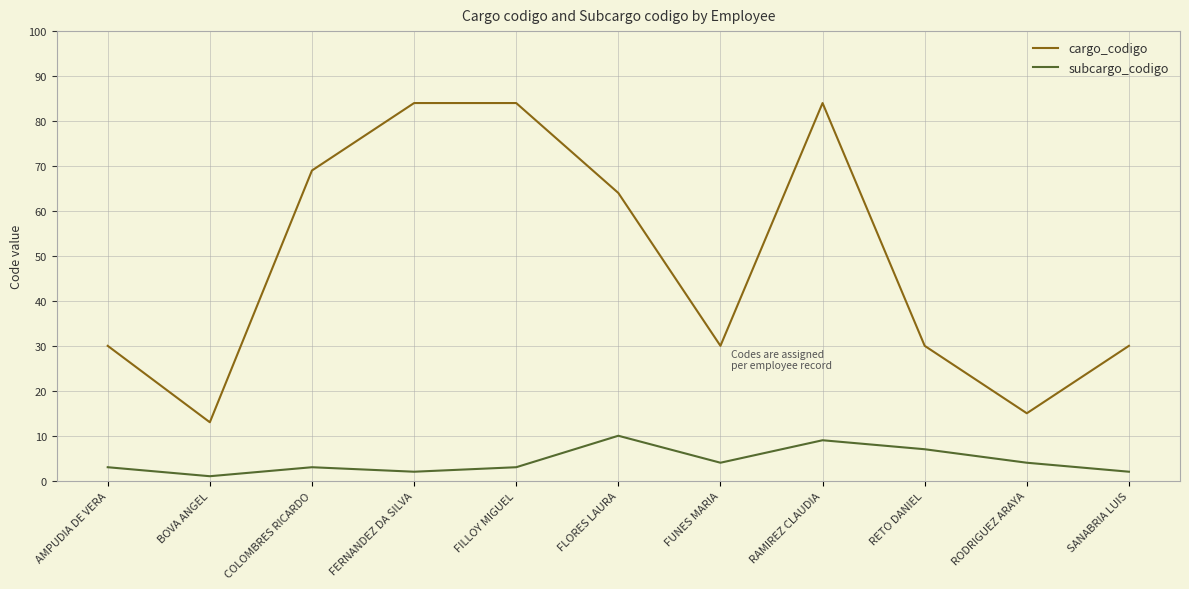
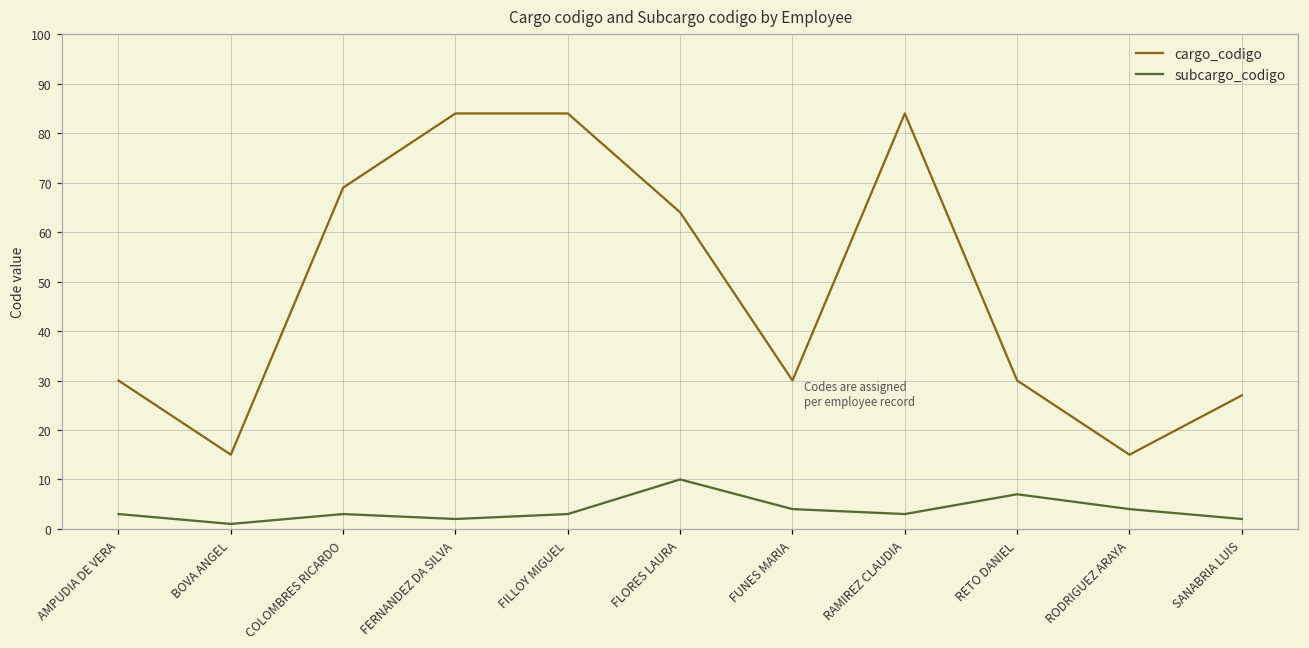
cargo_codigo, BOVA ANGEL: 13 -> 15
subcargo_codigo, RAMIREZ CLAUDIA: 9 -> 3
cargo_codigo, SANABRIA LUIS: 30 -> 27
